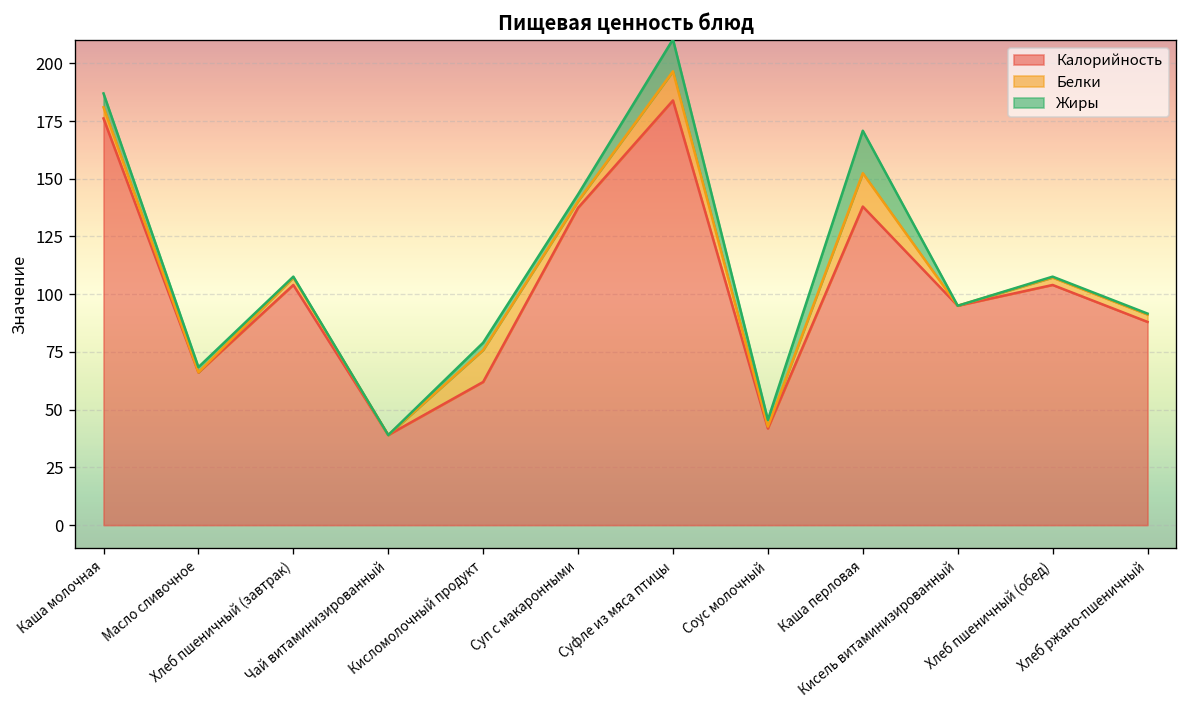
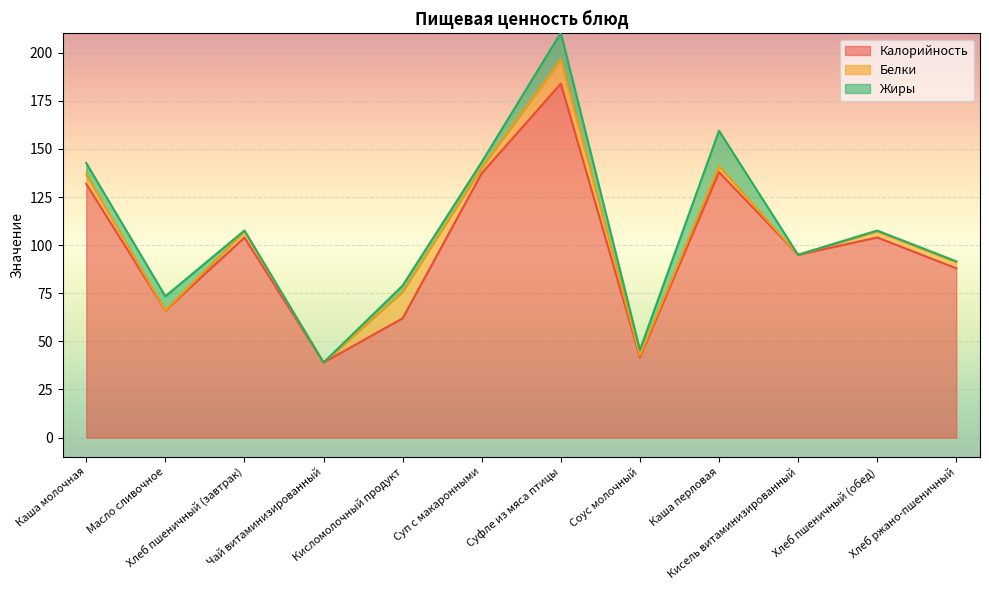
Калорийность, Каша молочная: 176 -> 132
Жиры, Масло сливочное: 2 -> 7
Белки, Каша перловая: 14 -> 3
